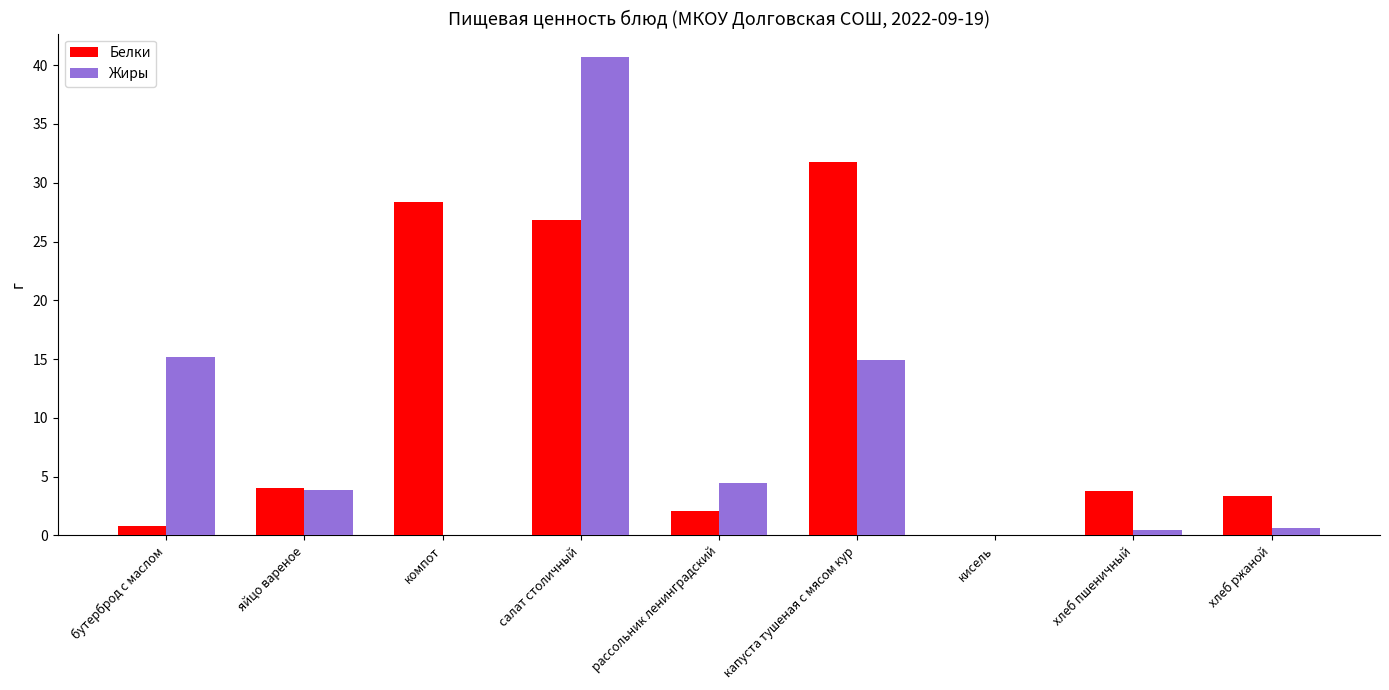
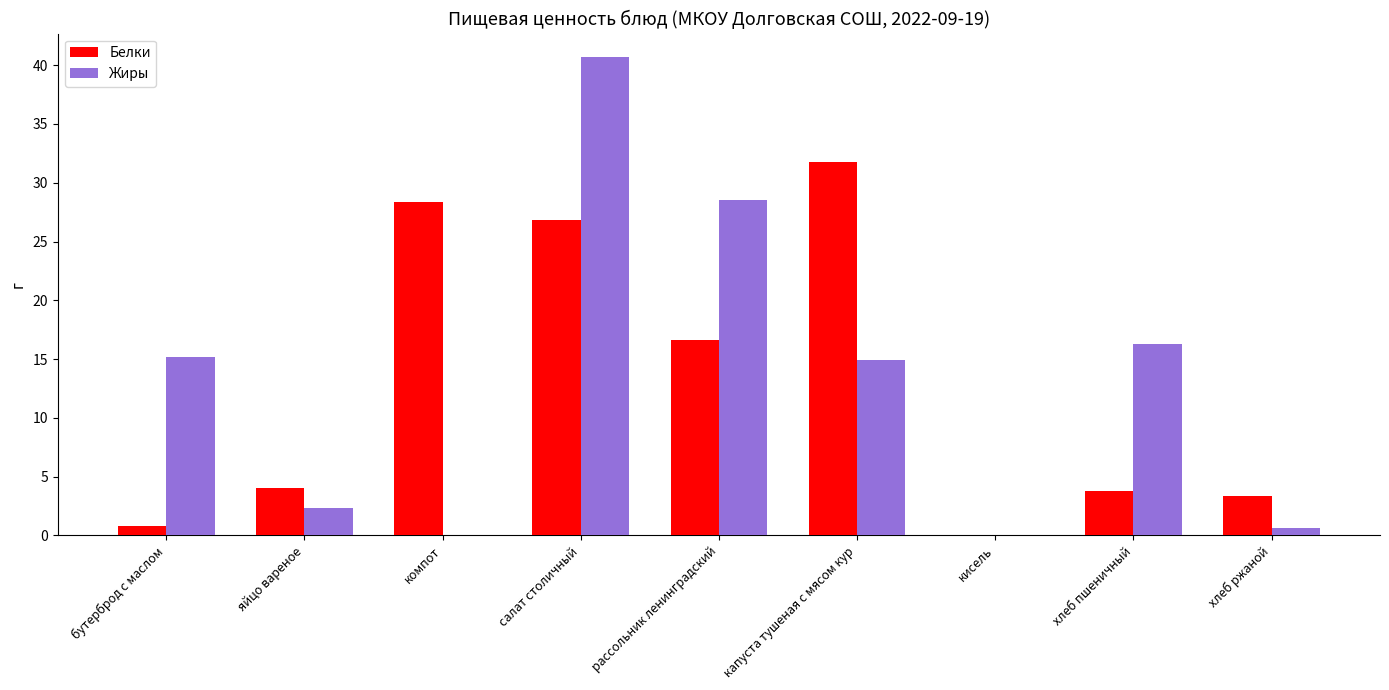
Жиры, яйцо вареное: 3.9 -> 2.3
Белки, рассольник ленинградский: 2.1 -> 16.6
Жиры, рассольник ленинградский: 4.5 -> 28.5
Жиры, хлеб пшеничный: 0.5 -> 16.3
